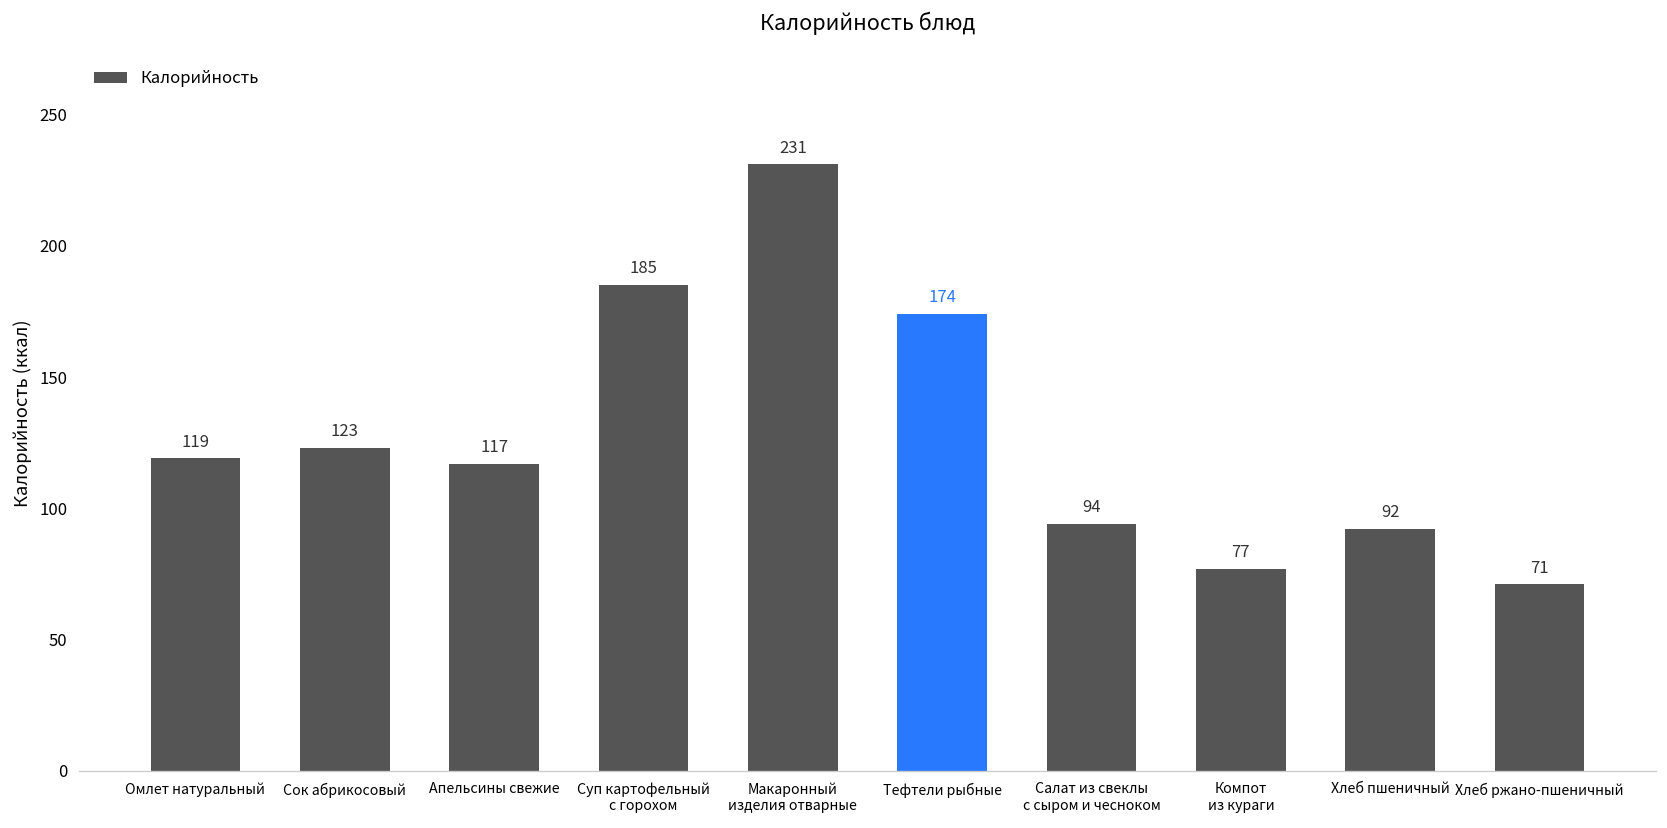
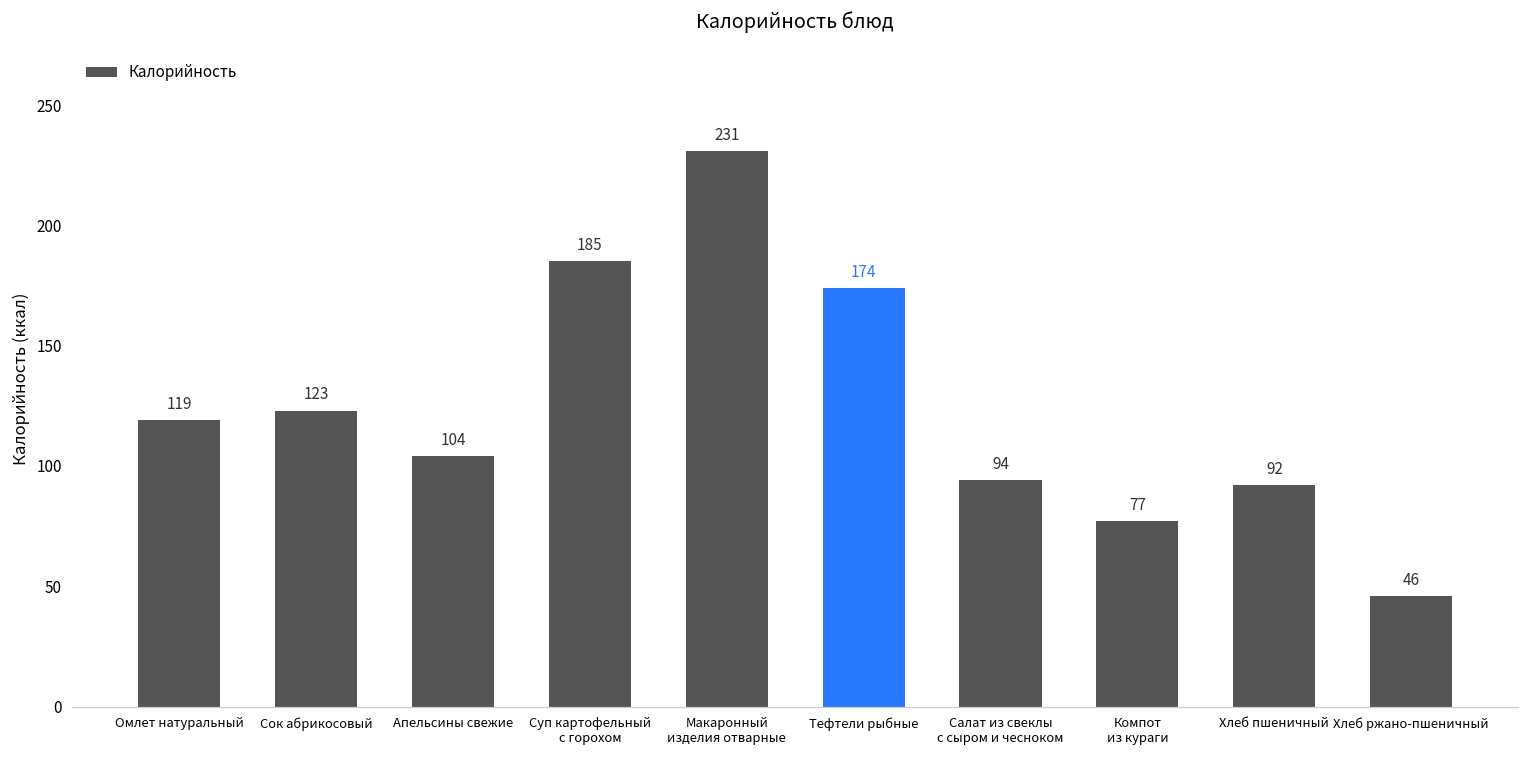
Апельсины свежие: 117 -> 104
Хлеб ржано-пшеничный: 71 -> 46
